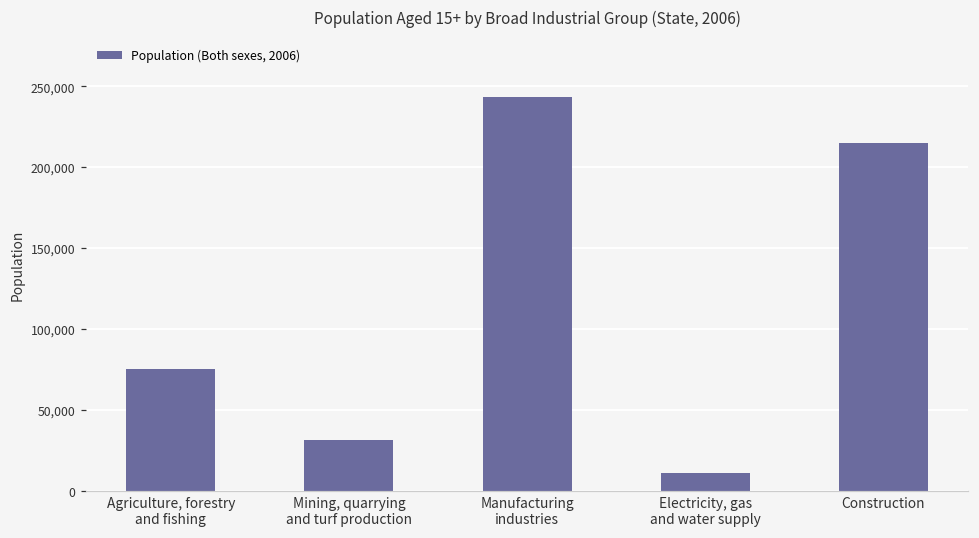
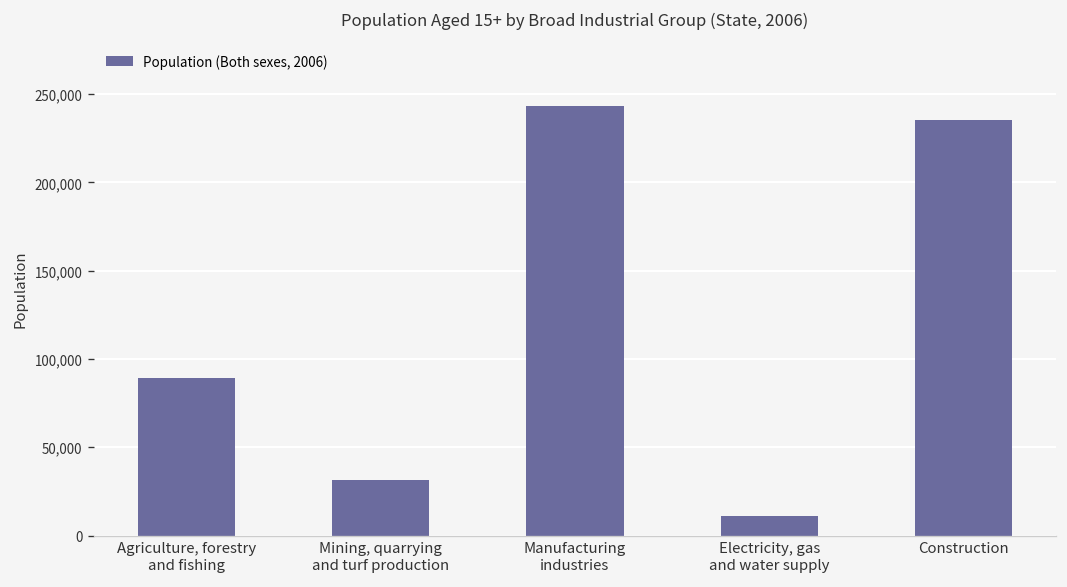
Agriculture, forestry and fishing: 76,000 -> 89,000
Construction: 215,000 -> 236,000
